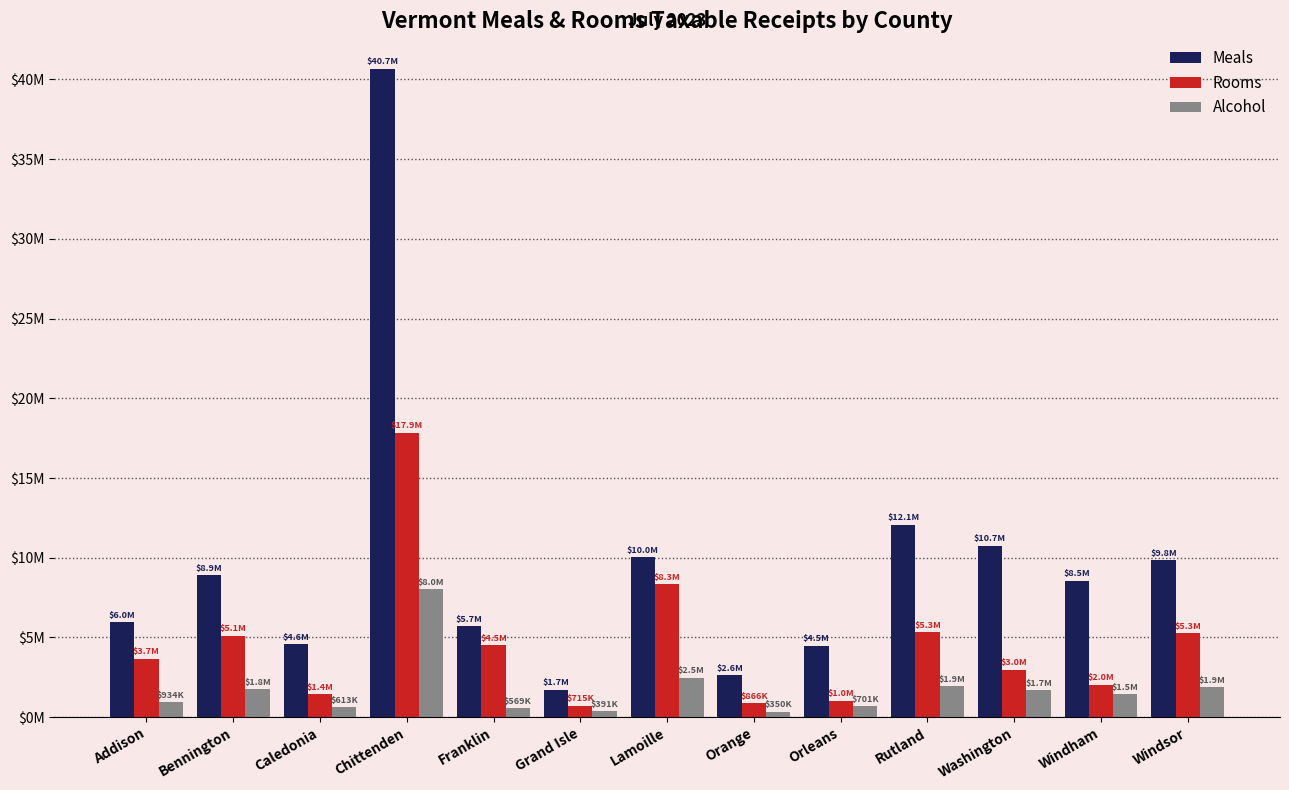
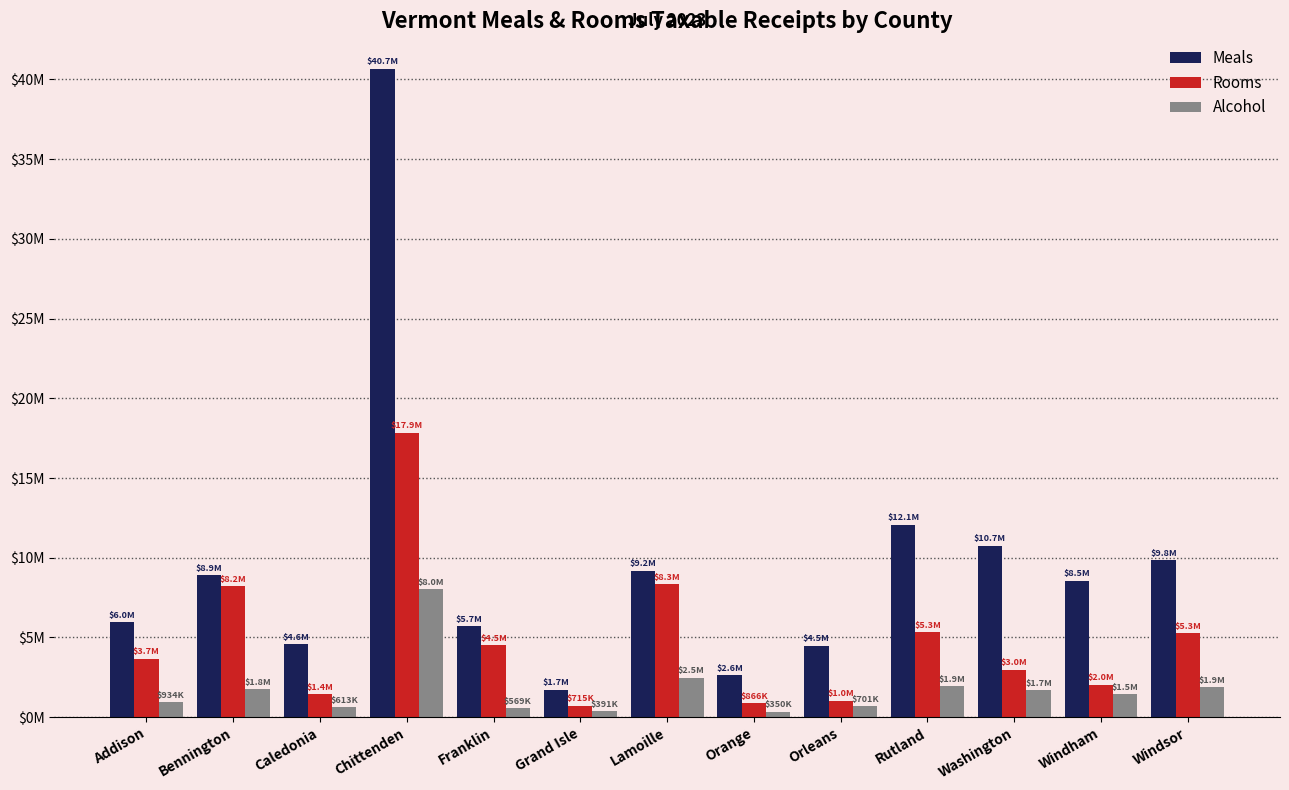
Rooms, Bennington: $5.1M -> $8.2M
Meals, Lamoille: $10.0M -> $9.2M
